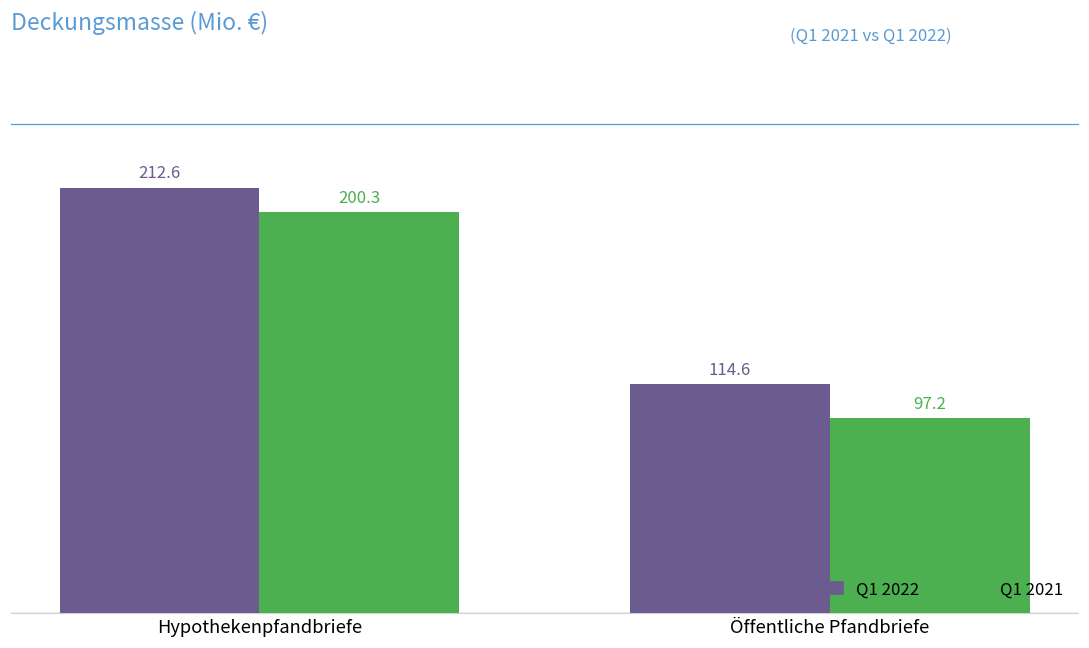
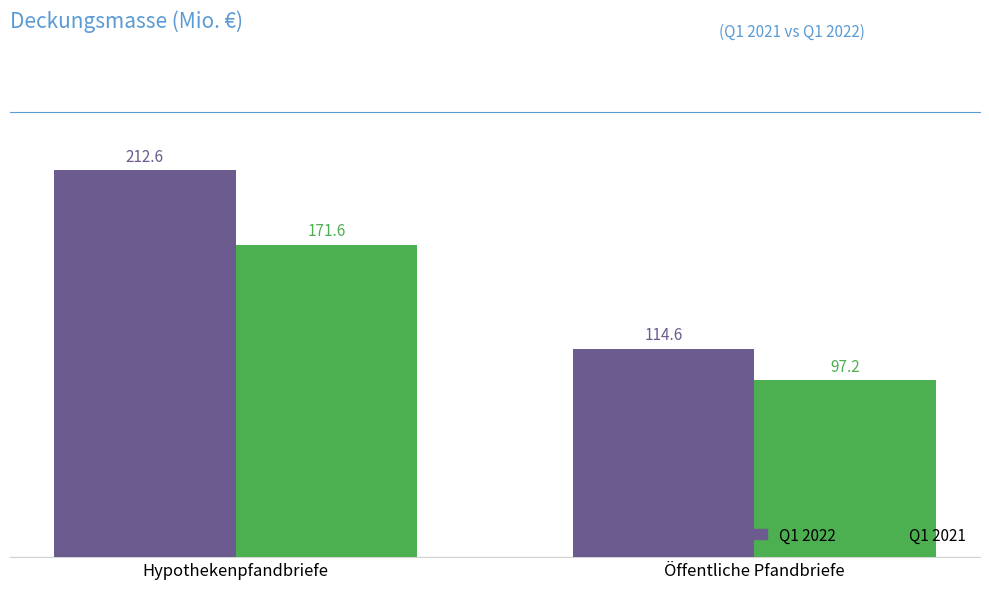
Q1 2021, Hypothekenpfandbriefe: 200.3 -> 171.6
